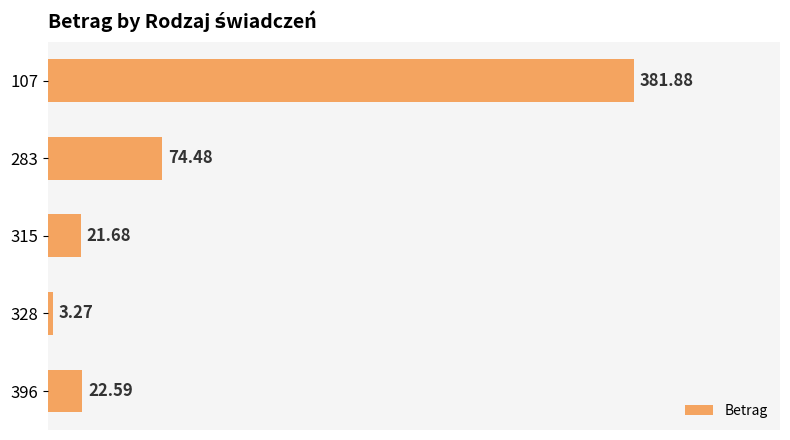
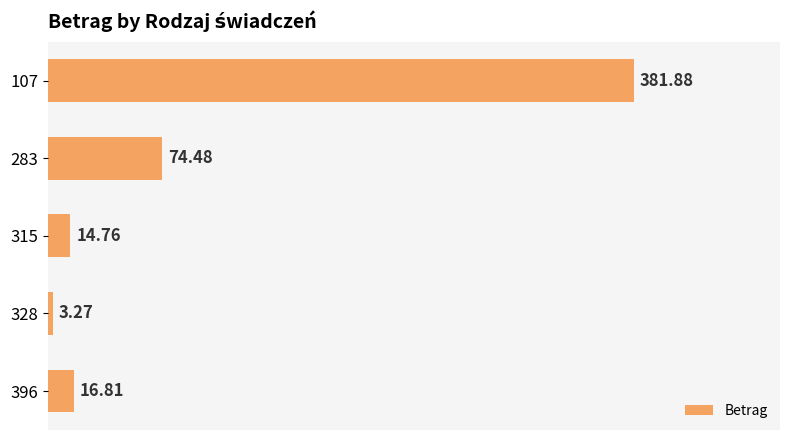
315: 21.68 -> 14.76
396: 22.59 -> 16.81
